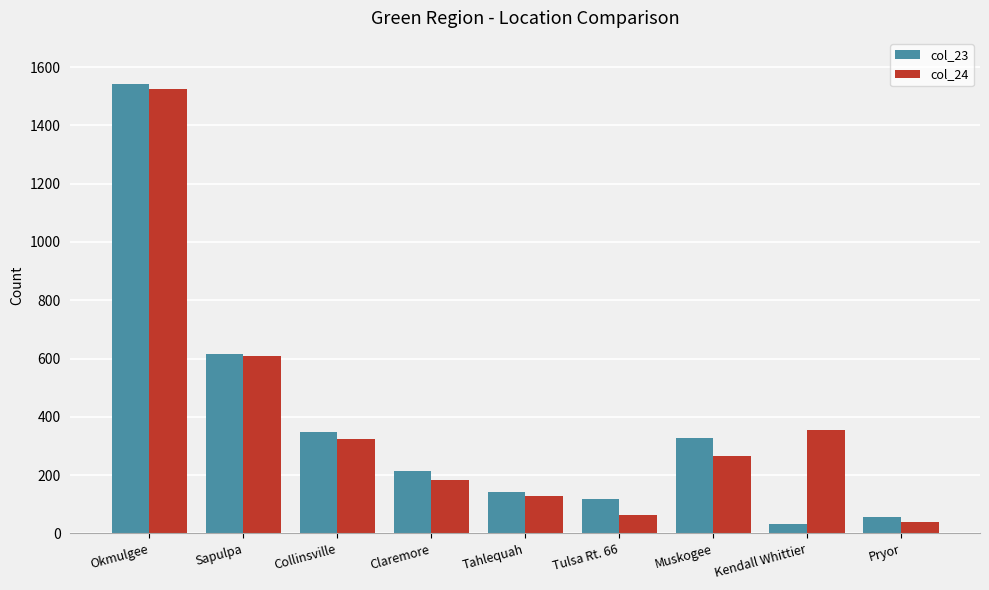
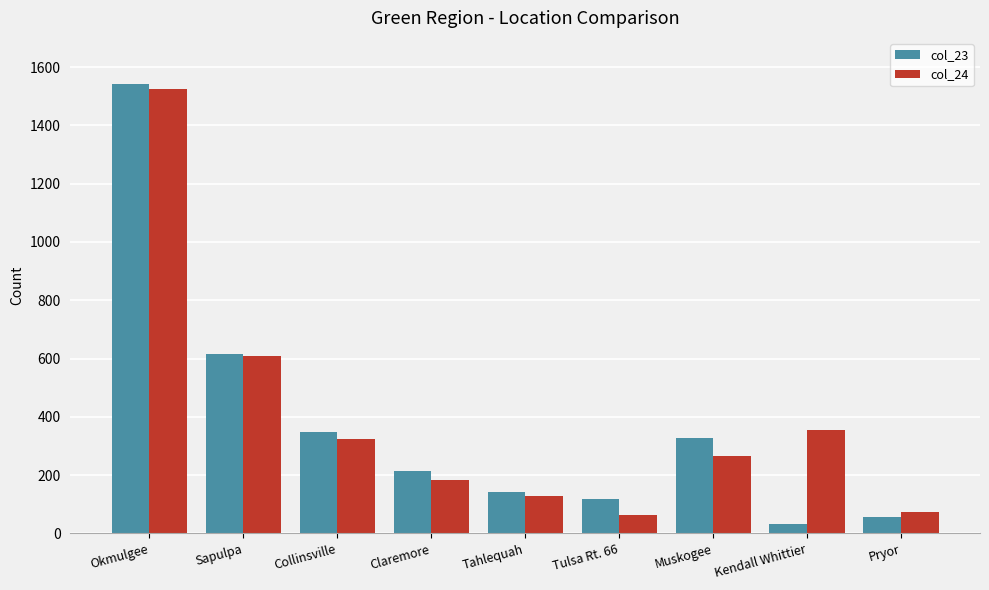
col_24, Pryor: 40 -> 70
